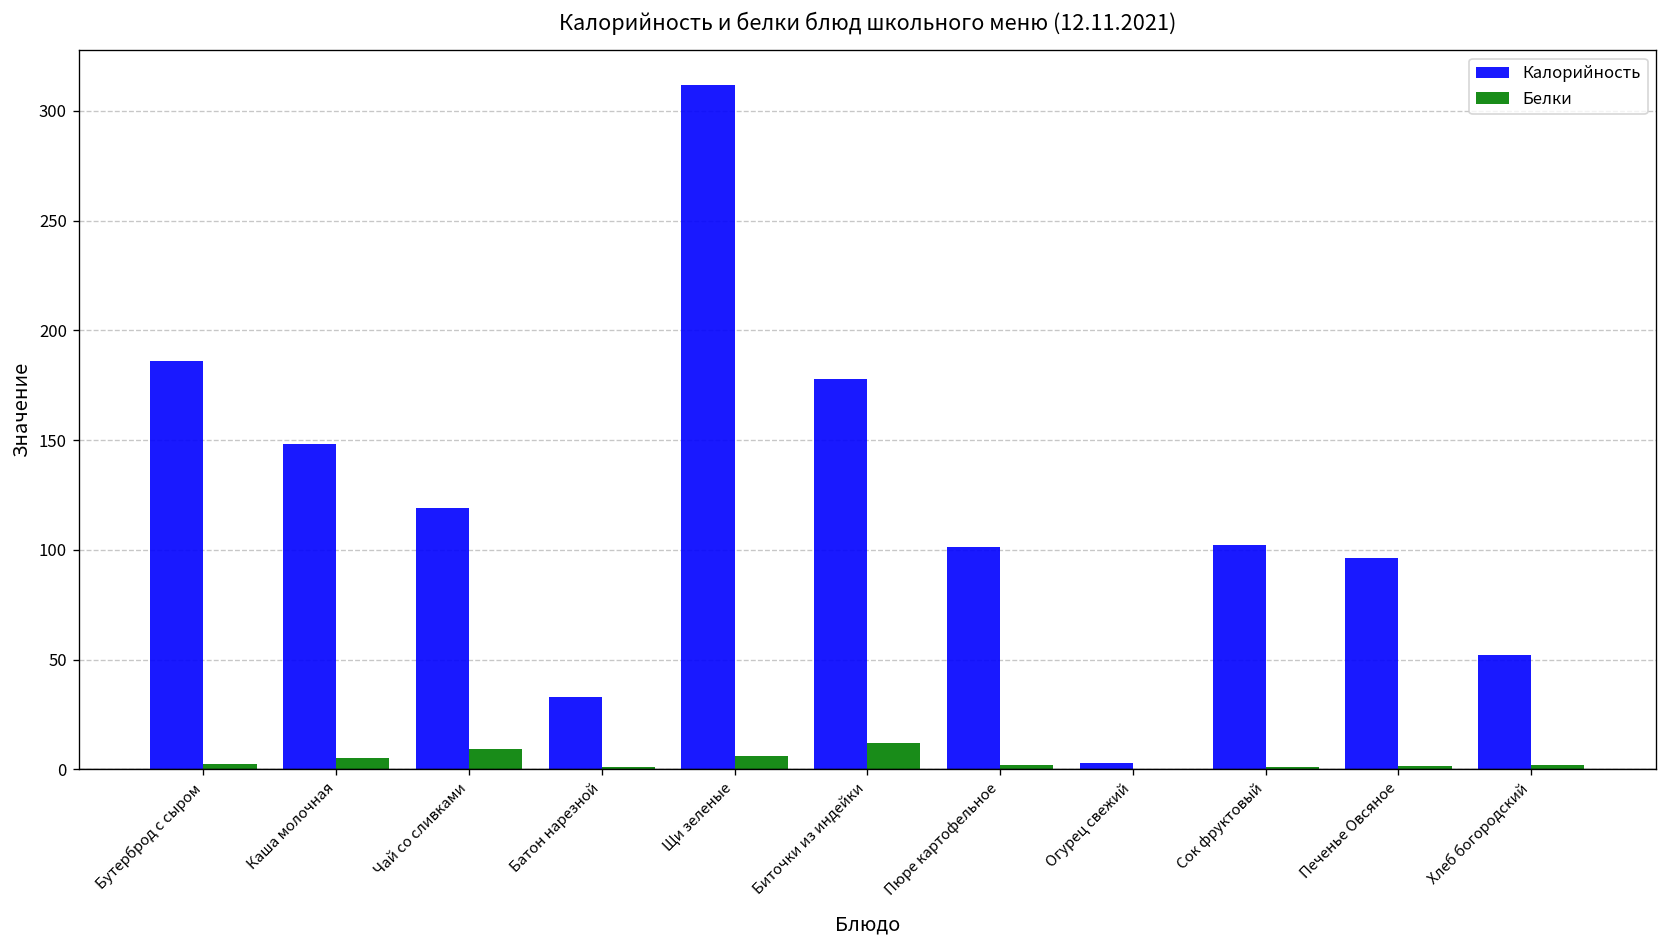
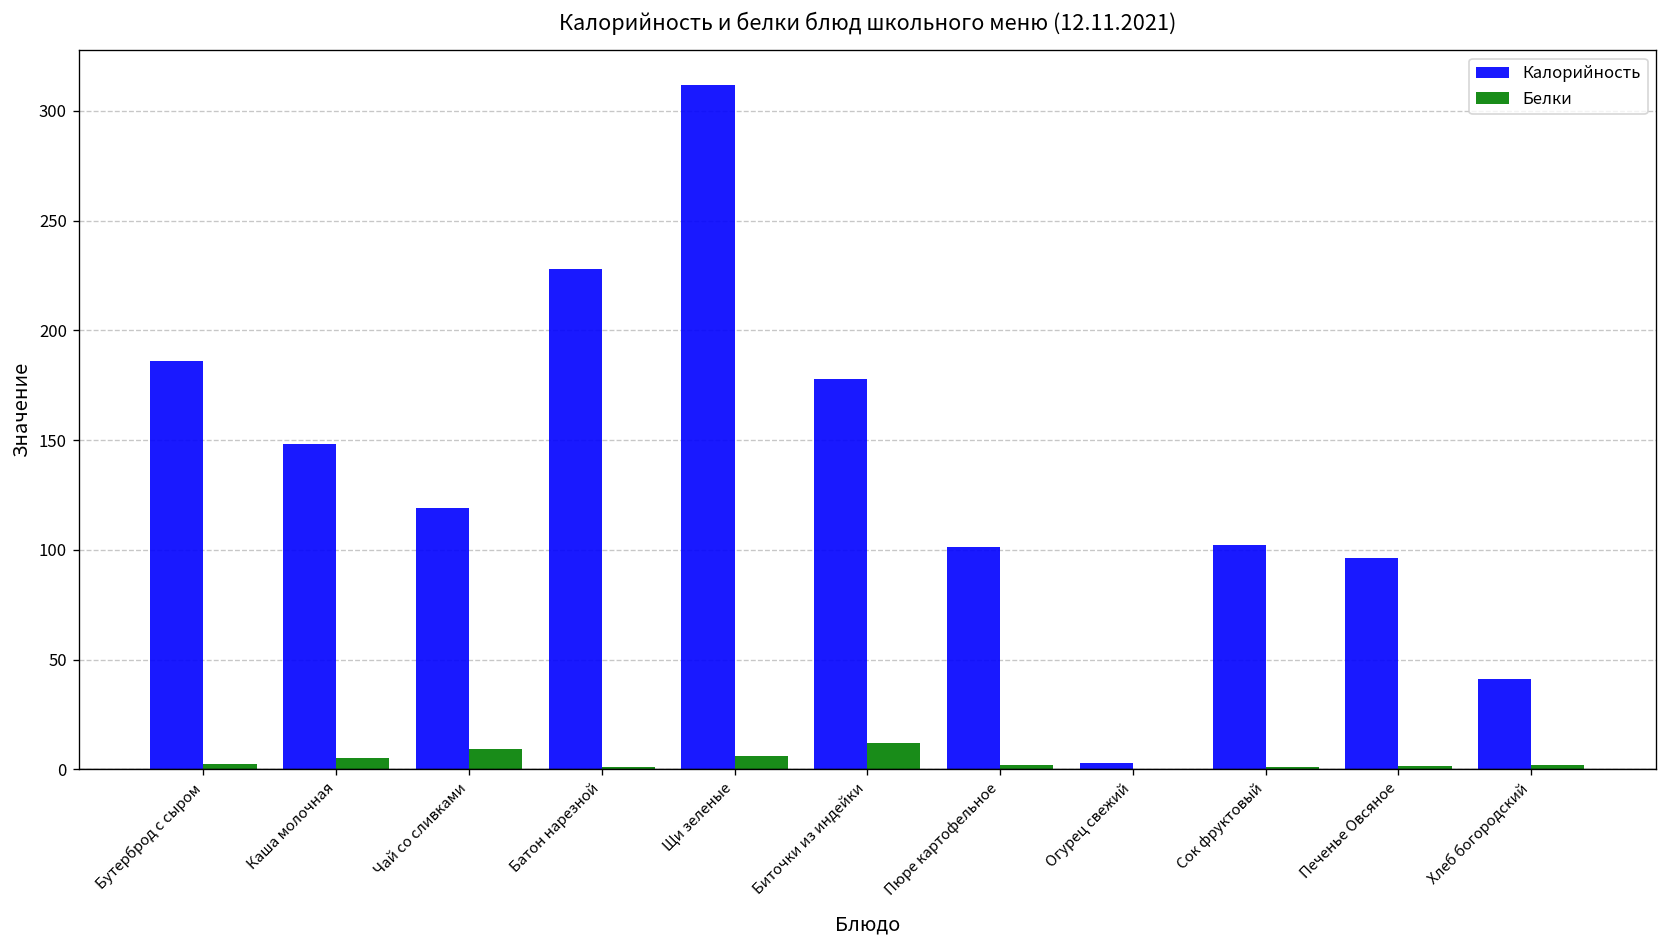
Калорийность, Батон нарезной: 33 -> 228
Калорийность, Хлеб богородский: 52 -> 41
